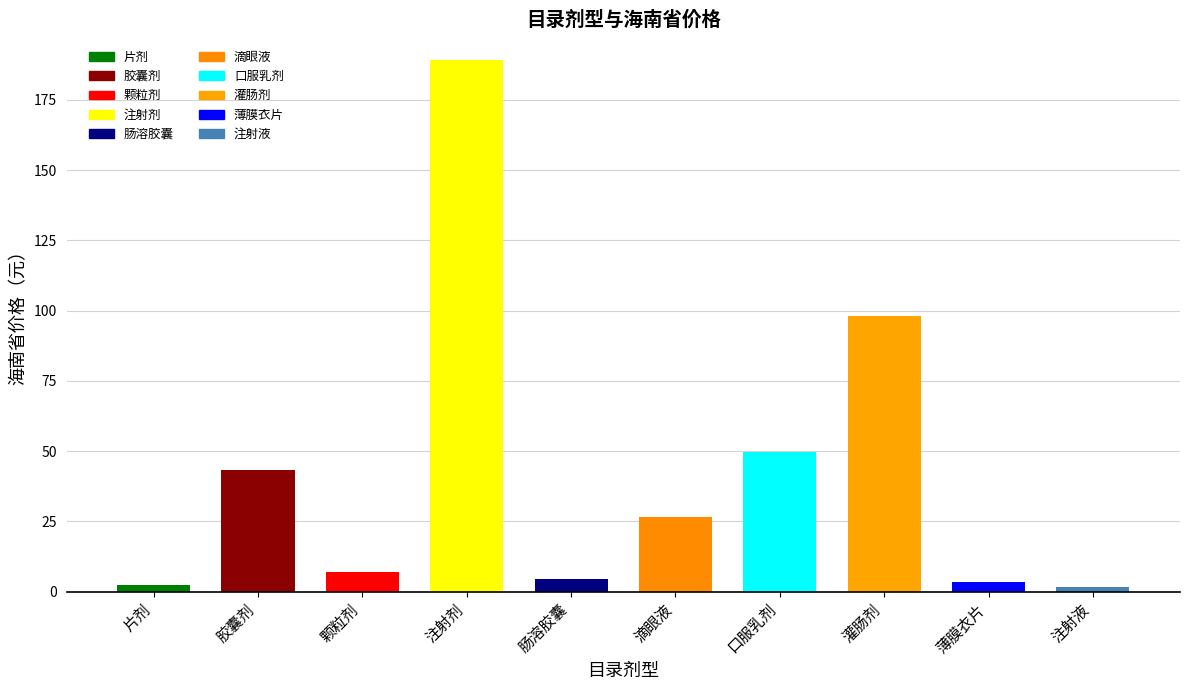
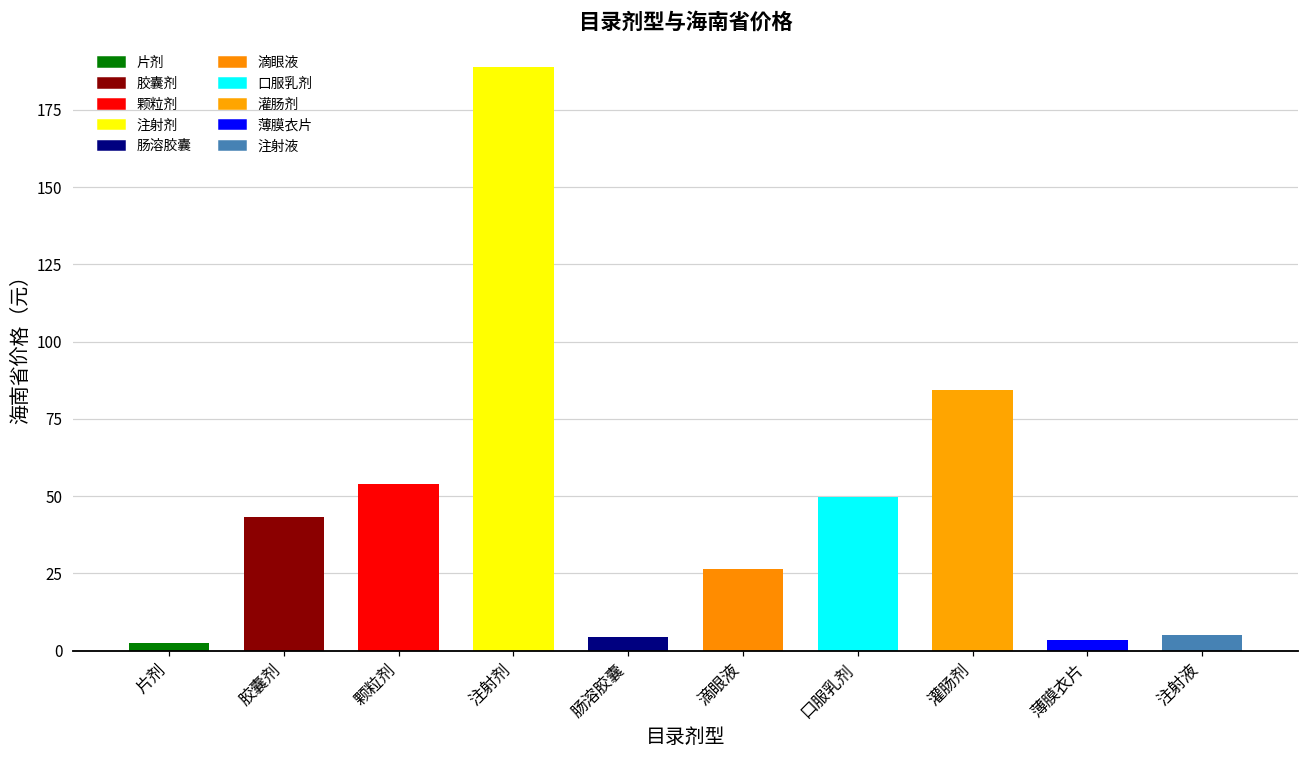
颗粒剂: 7 -> 54
灌肠剂: 98 -> 84
注射液: 2 -> 5
